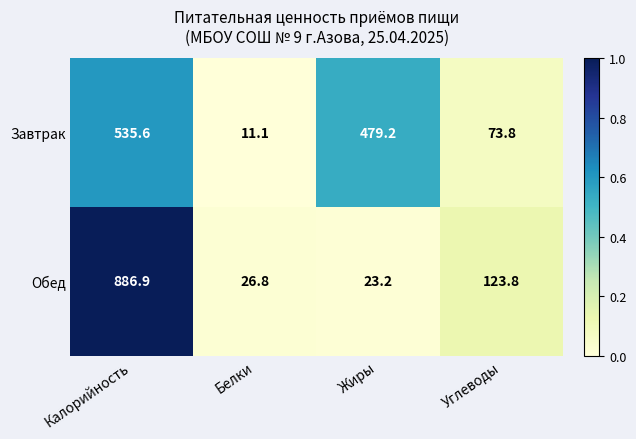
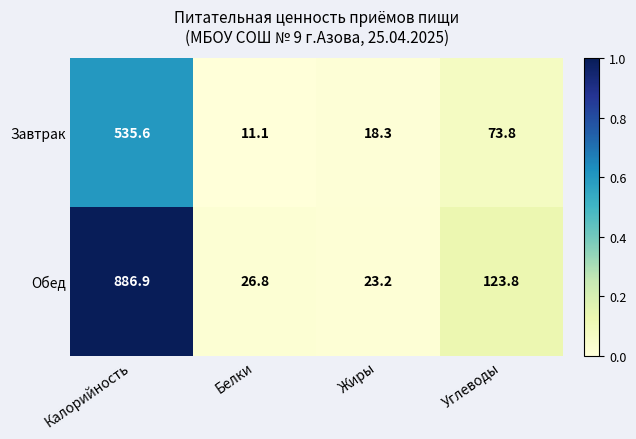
Завтрак, Жиры: 479.2 -> 18.3
